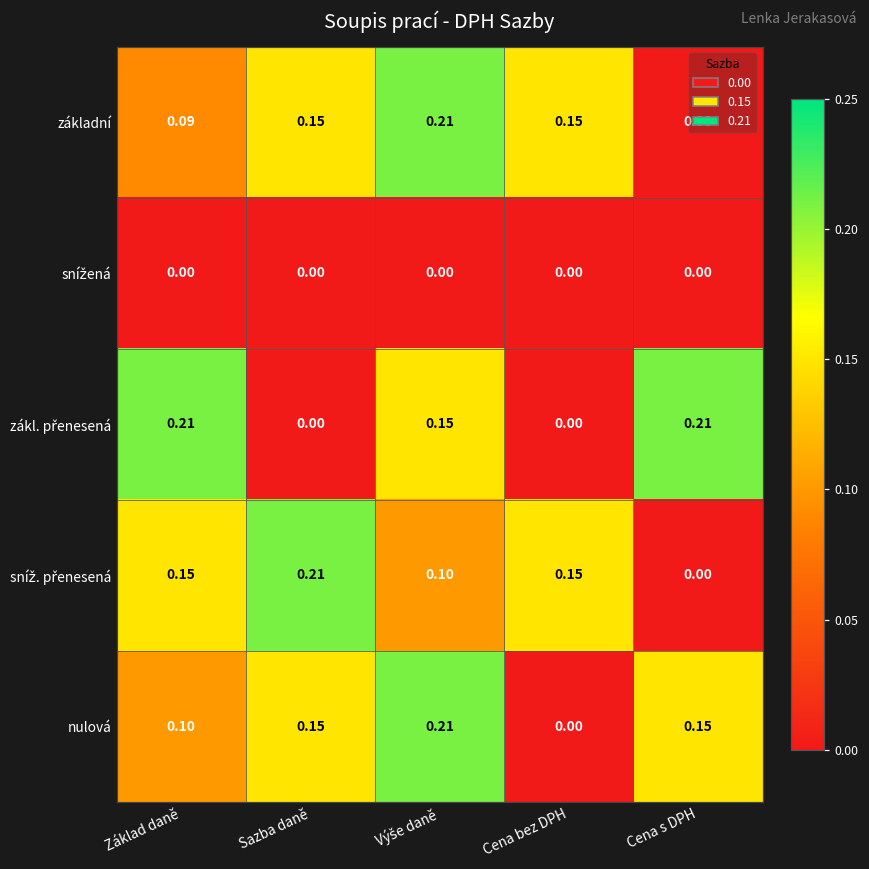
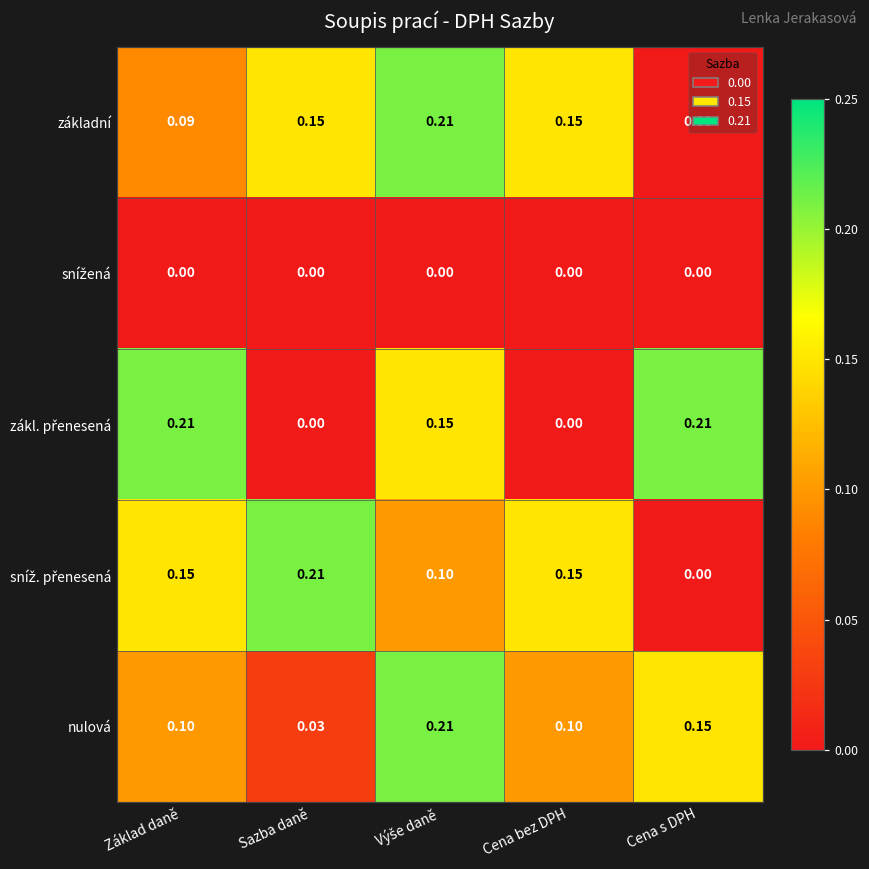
nulová, Sazba daně: 0.15 -> 0.03
nulová, Cena bez DPH: 0.00 -> 0.10
